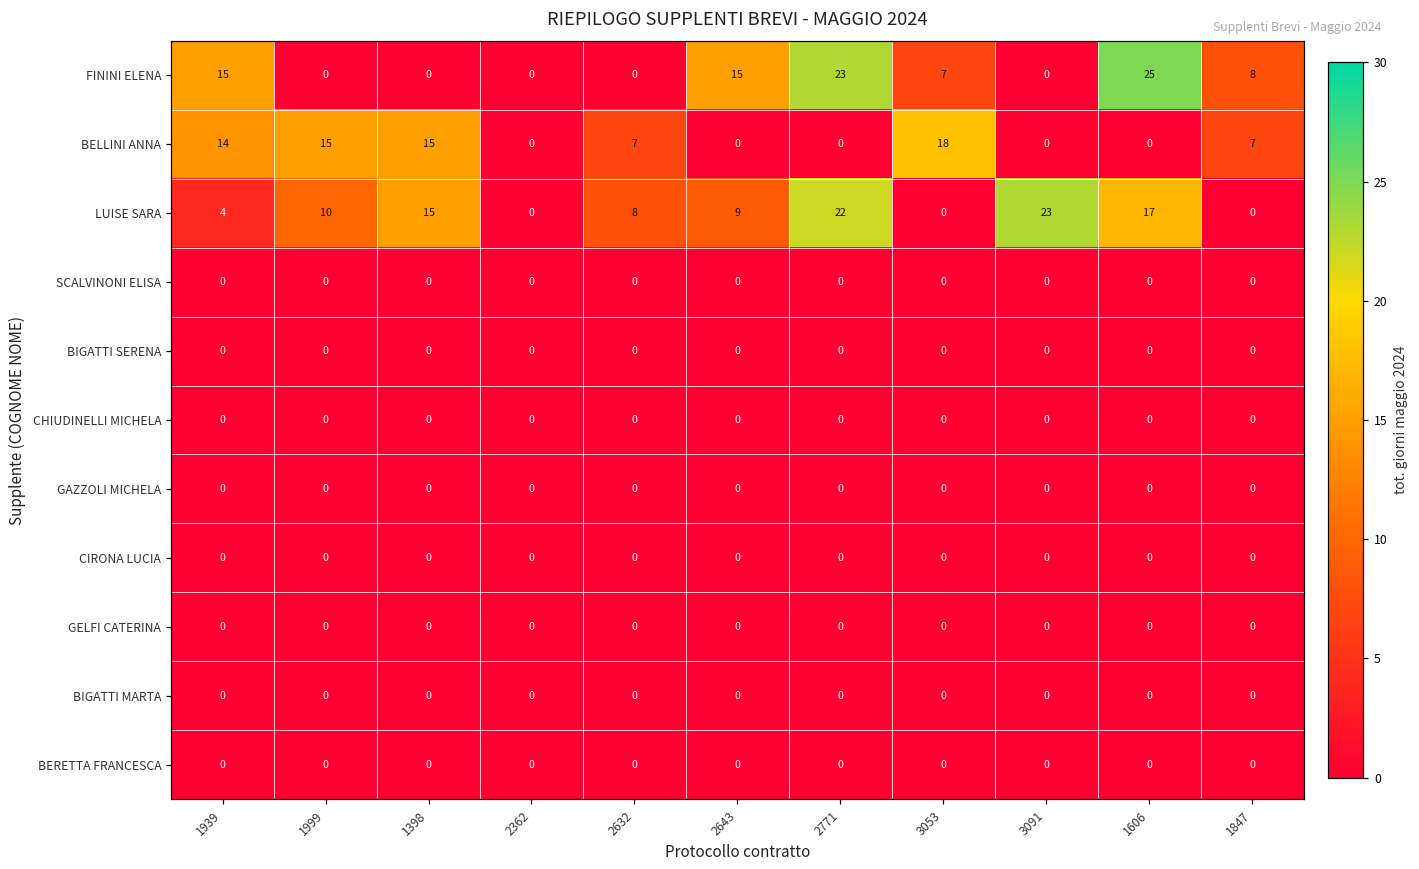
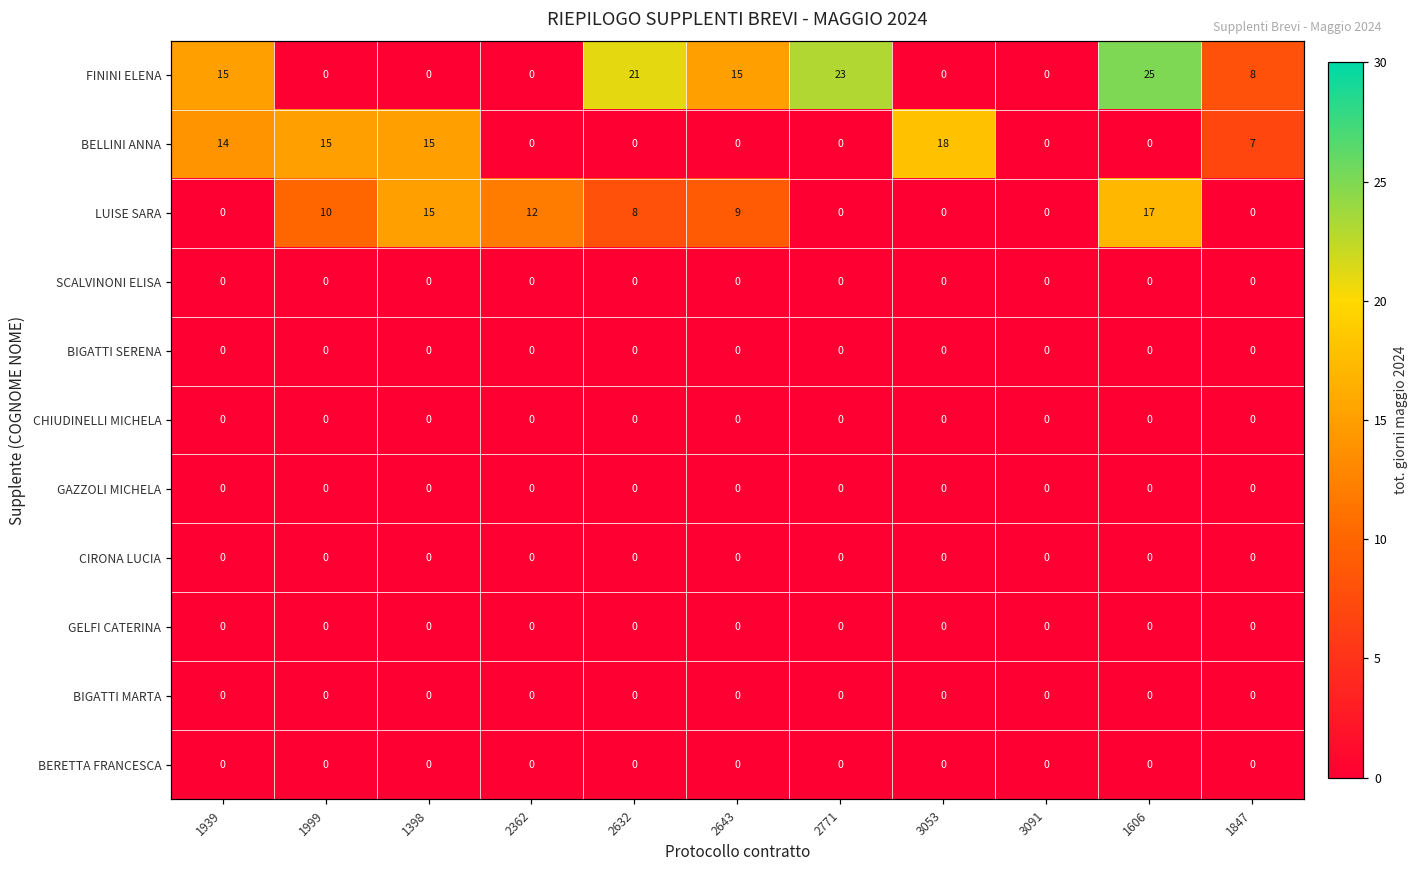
FININI ELENA, 2632: 0 -> 21
FININI ELENA, 3053: 7 -> 0
BELLINI ANNA, 2632: 7 -> 0
LUISE SARA, 1939: 4 -> 0
LUISE SARA, 2362: 0 -> 12
LUISE SARA, 2771: 22 -> 0
LUISE SARA, 3091: 23 -> 0
